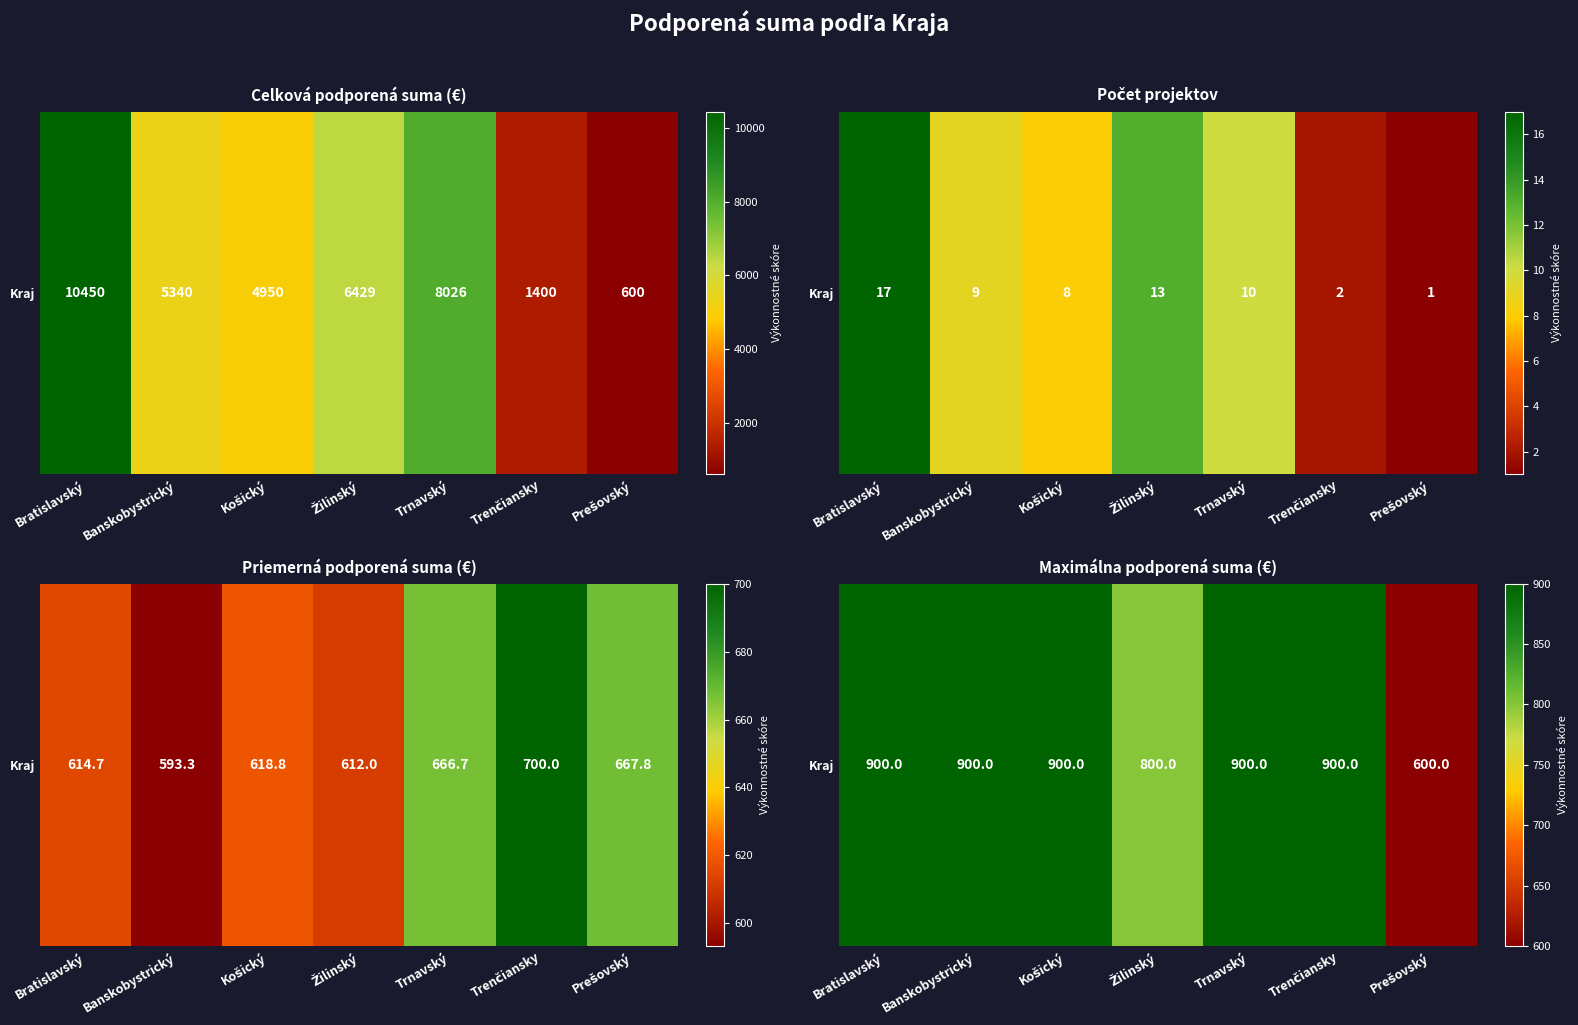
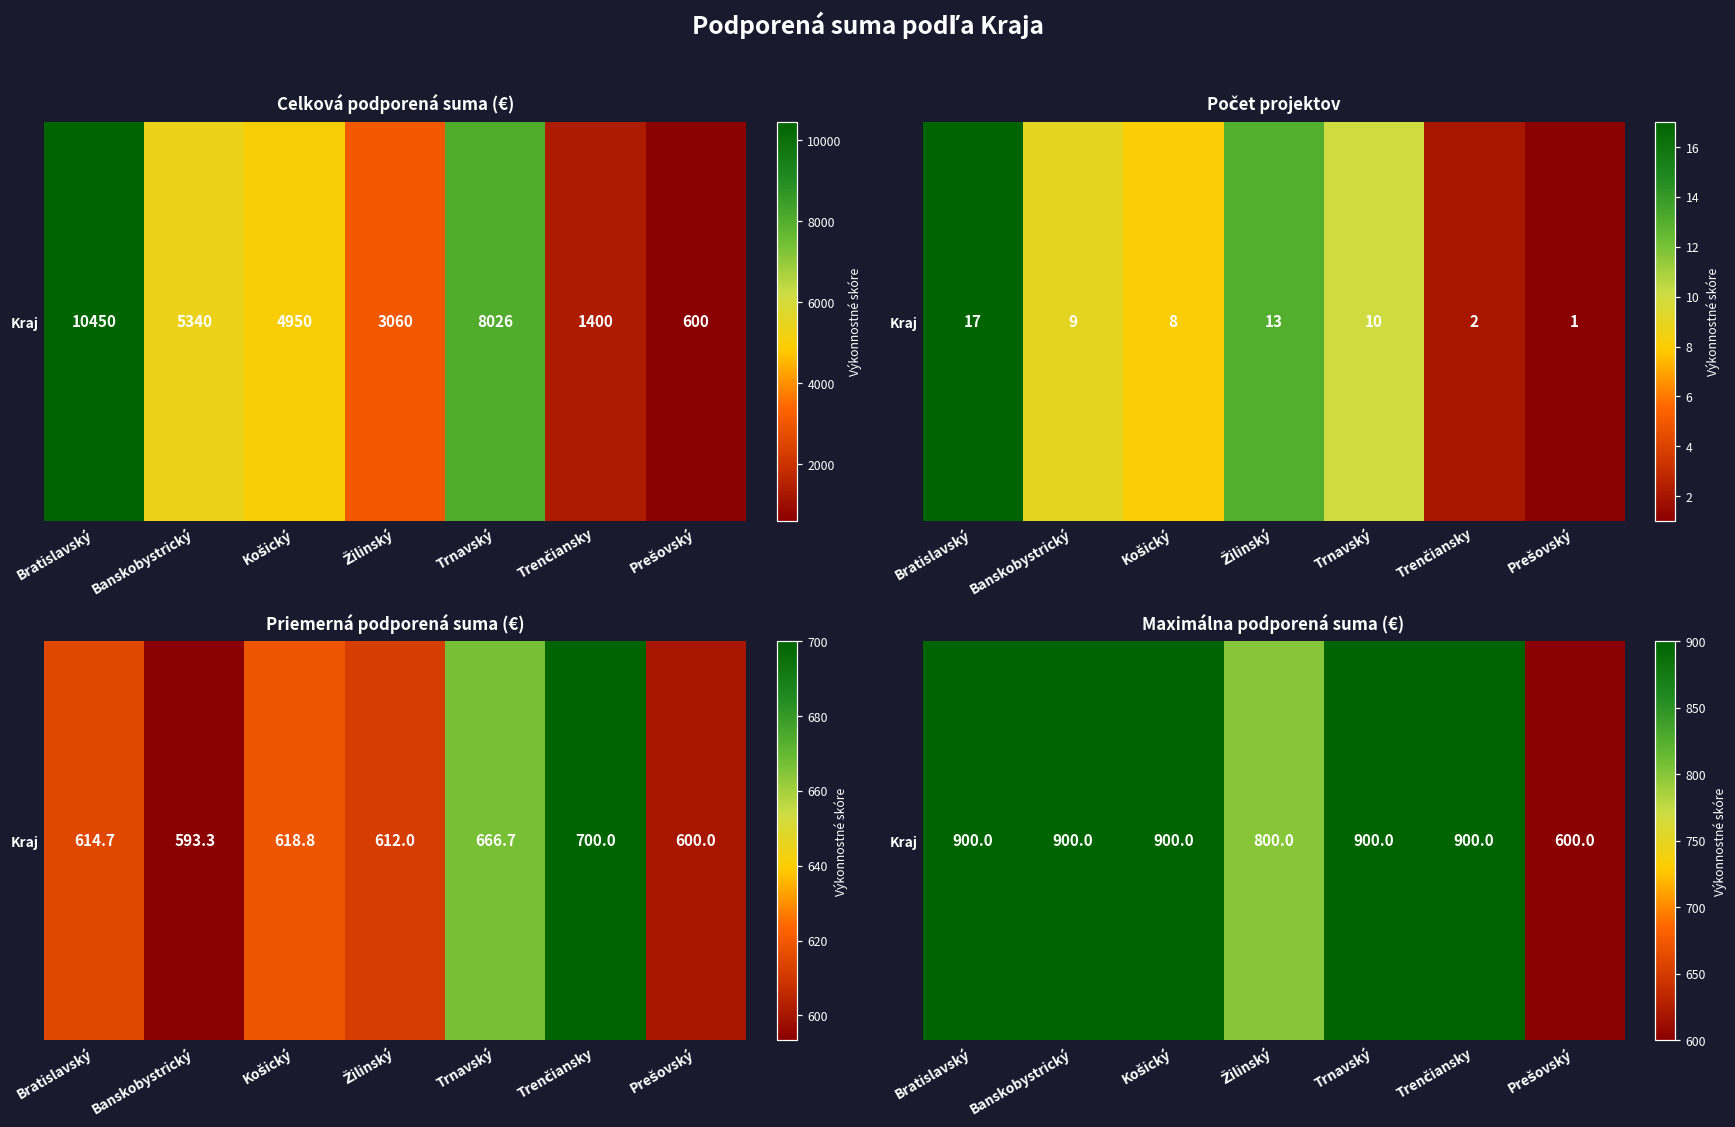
Celková podporená suma (€), Kraj, Žilinský: 6429 -> 3060
Priemerná podporená suma (€), Kraj, Prešovský: 667.8 -> 600.0
